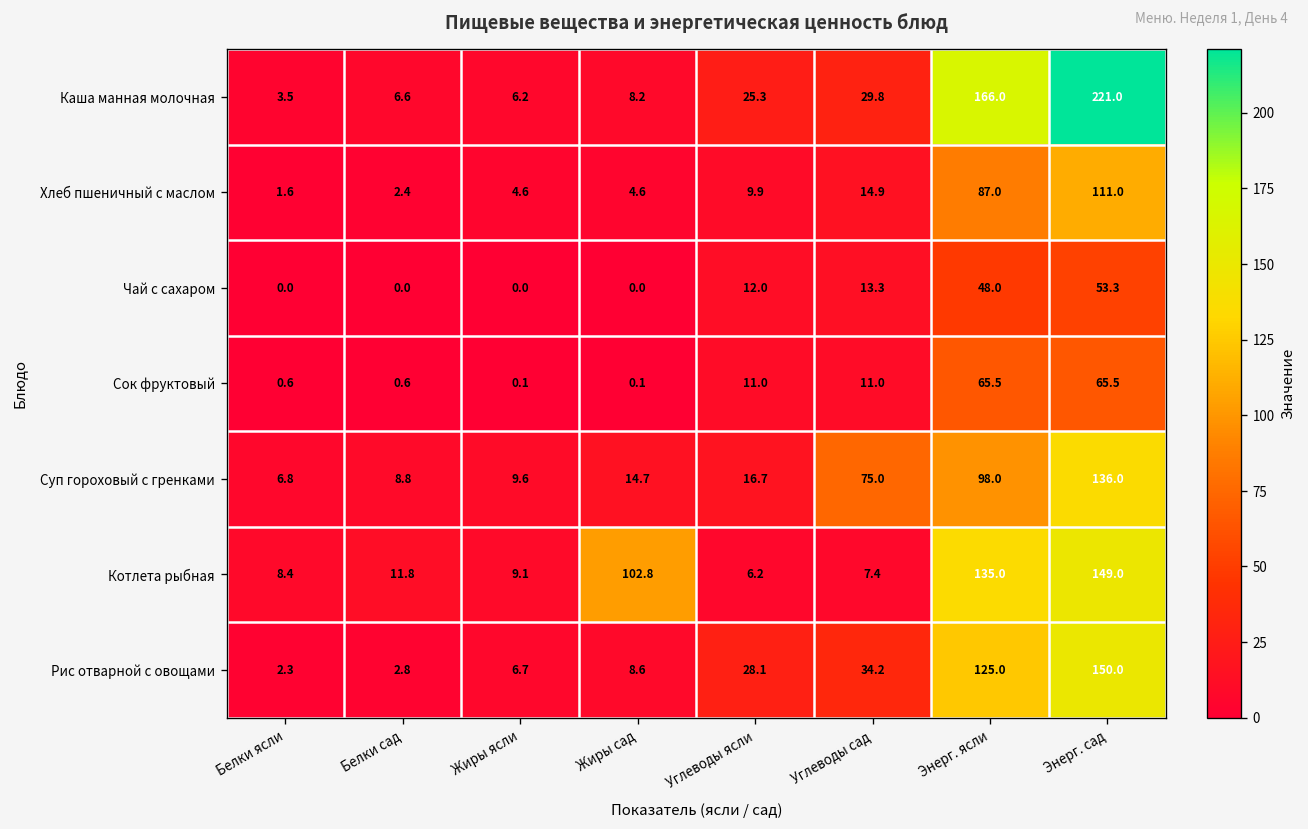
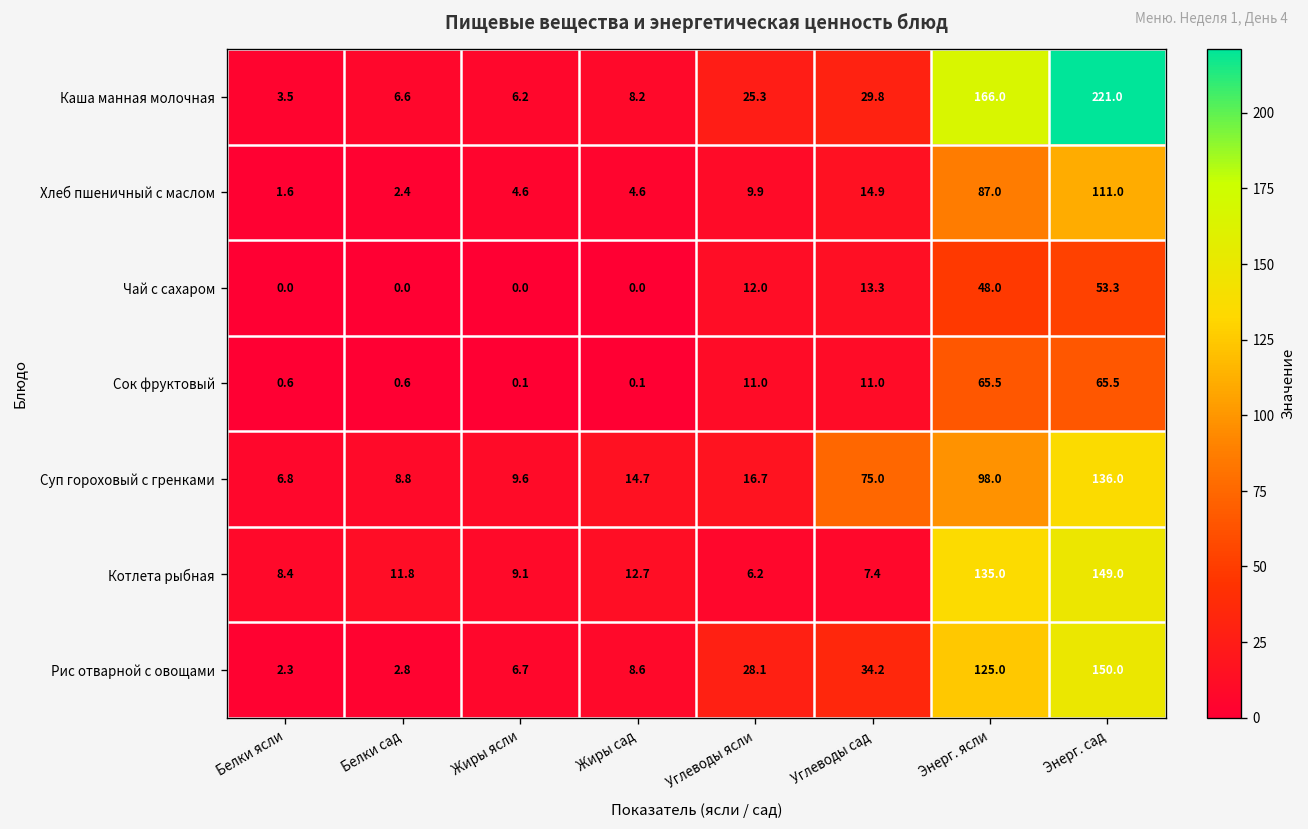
Котлета рыбная, Жиры сад: 102.8 -> 12.7
